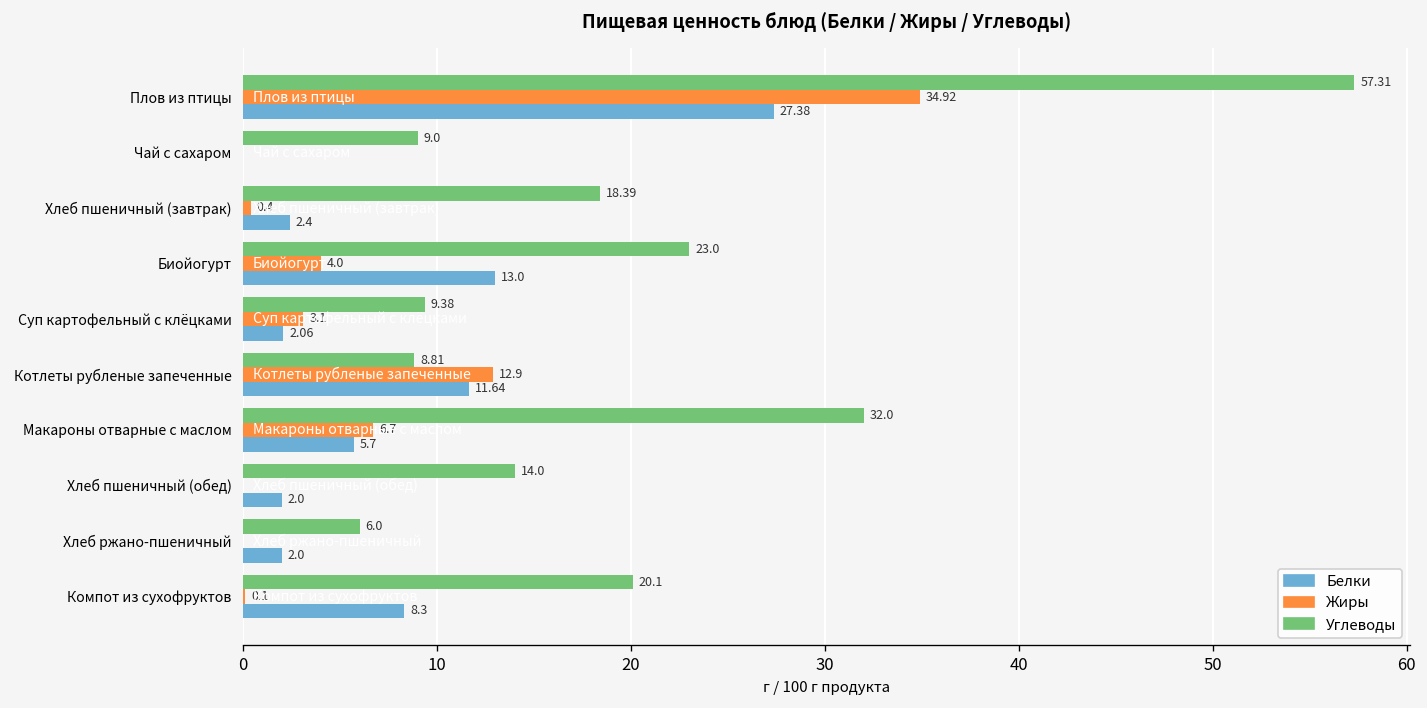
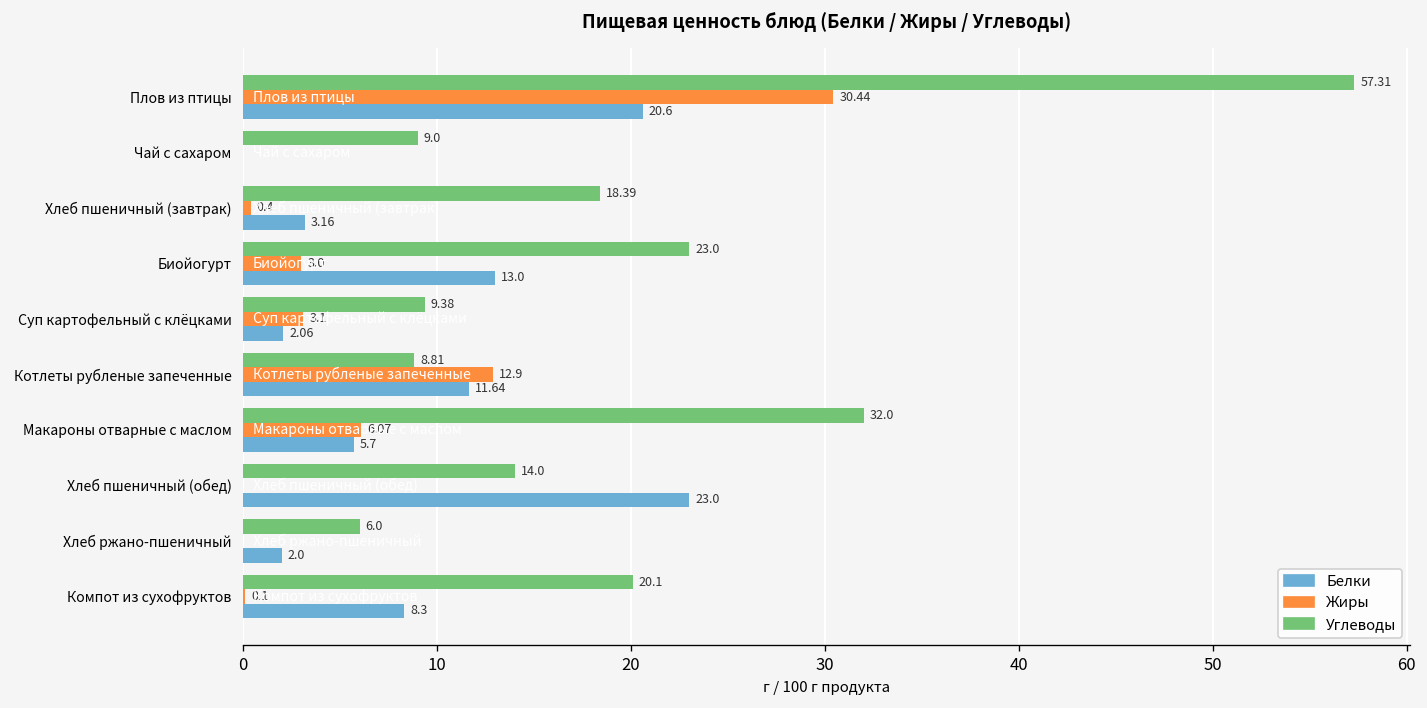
Жиры, Плов из птицы: 34.92 -> 30.44
Белки, Плов из птицы: 27.38 -> 20.6
Белки, Хлеб пшеничный (завтрак): 2.4 -> 3.16
Жиры, Биойогурт: 4.0 -> 3.0
Жиры, Макароны отварные с маслом: 6.7 -> 6.07
Белки, Хлеб пшеничный (обед): 2.0 -> 23.0
